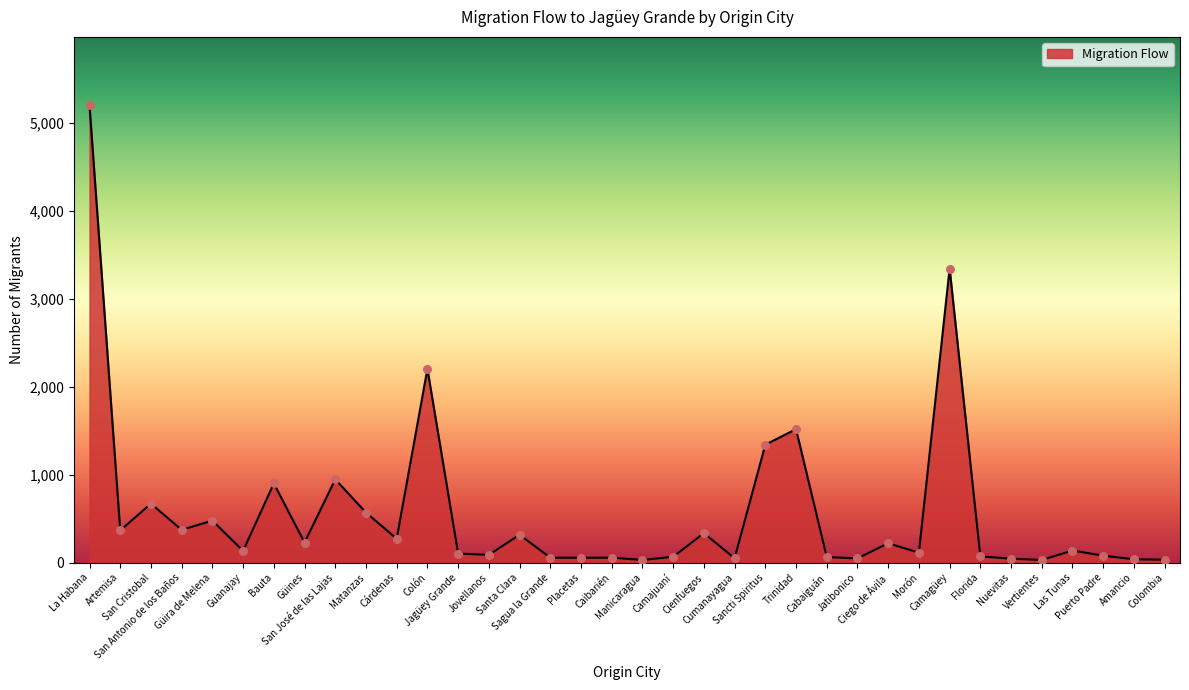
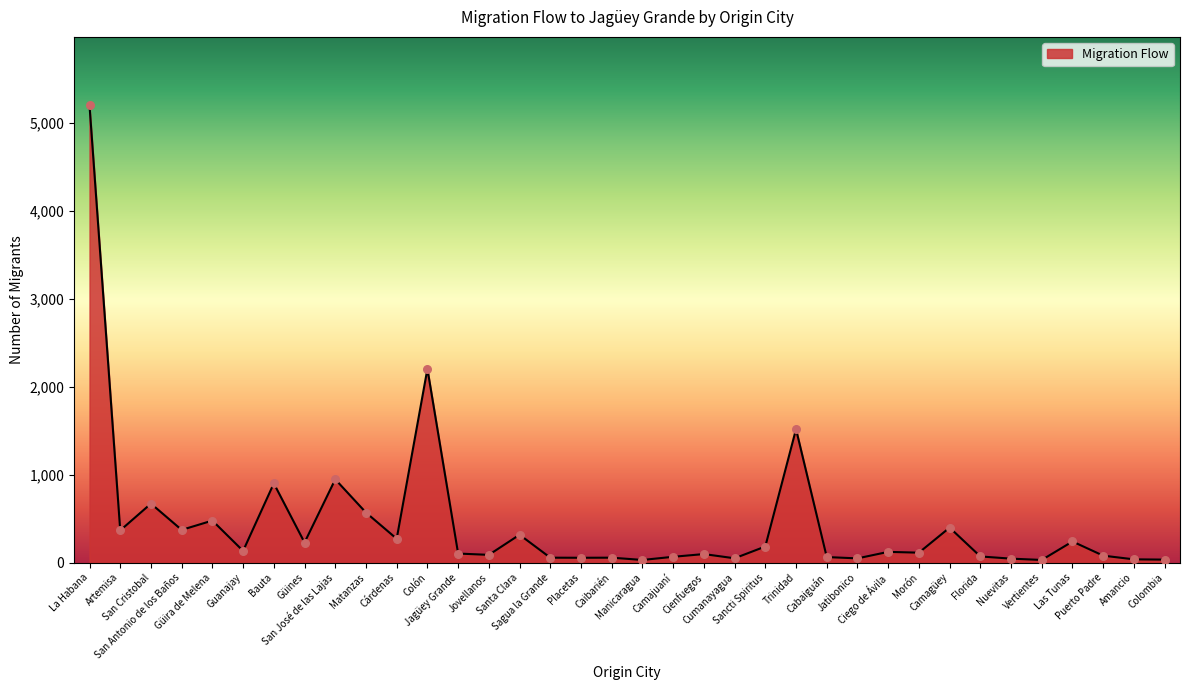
Cienfuegos: 300 -> 100
Sancti Spiritus: 1,300 -> 200
Ciego de Ávila: 200 -> 100
Camagüey: 3,300 -> 400
Las Tunas: 100 -> 200
